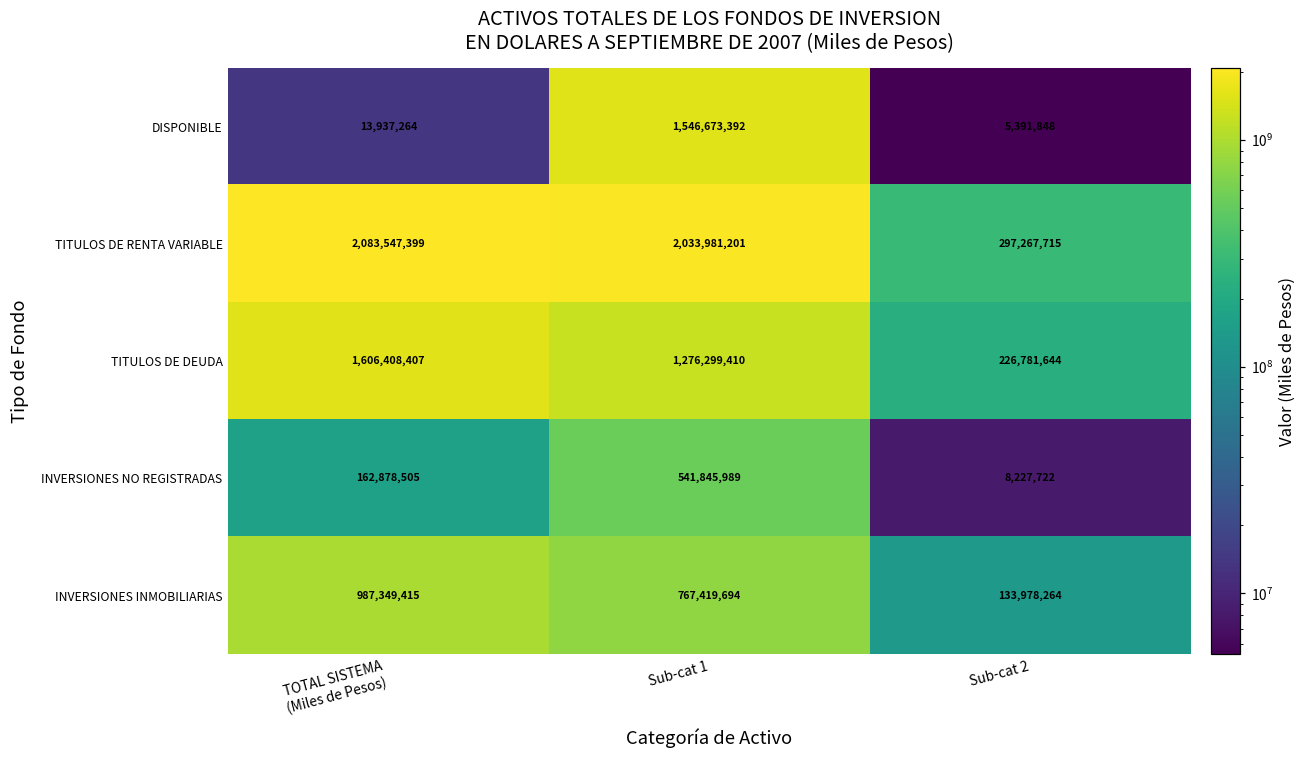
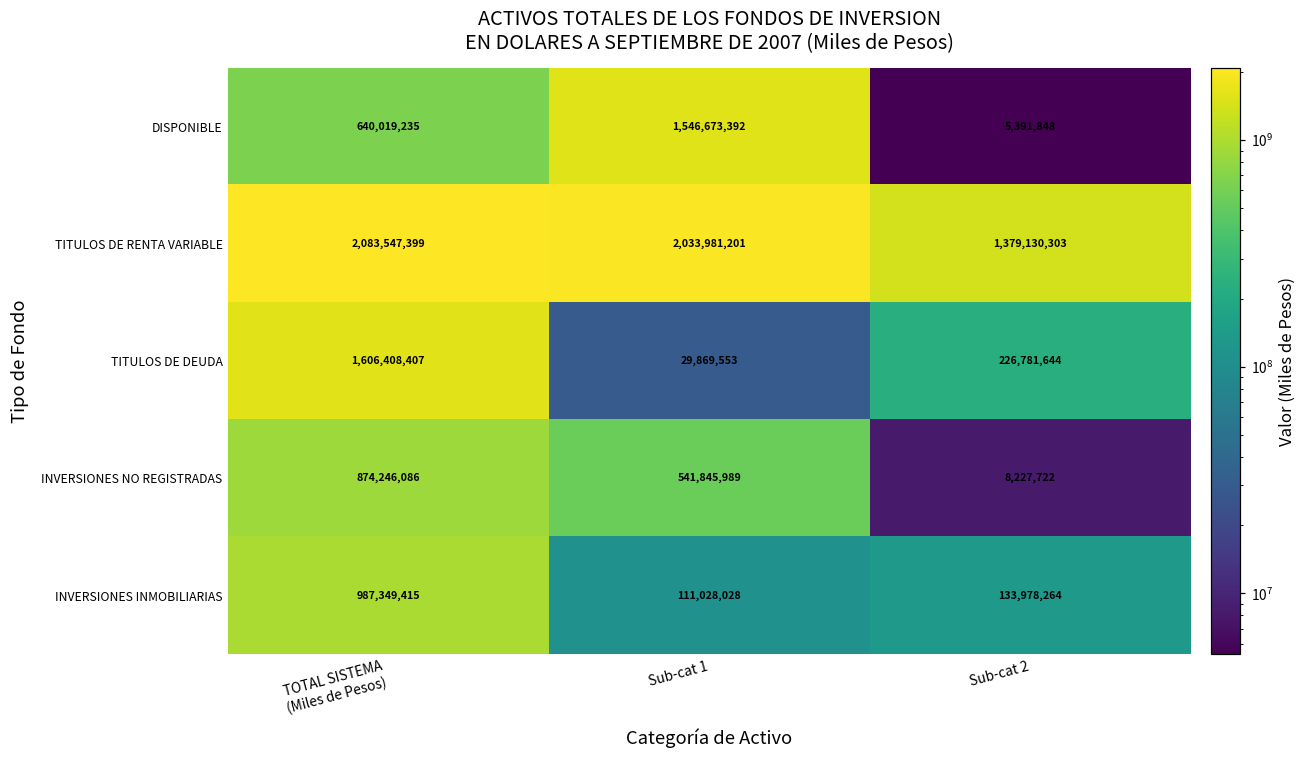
DISPONIBLE, TOTAL SISTEMA (Miles de Pesos): 13,937,264 -> 640,019,235
TITULOS DE RENTA VARIABLE, Sub-cat 2: 297,267,715 -> 1,379,130,303
TITULOS DE DEUDA, Sub-cat 1: 1,276,299,410 -> 29,869,553
INVERSIONES NO REGISTRADAS, TOTAL SISTEMA (Miles de Pesos): 162,878,505 -> 874,246,086
INVERSIONES INMOBILIARIAS, Sub-cat 1: 767,419,694 -> 111,028,028
